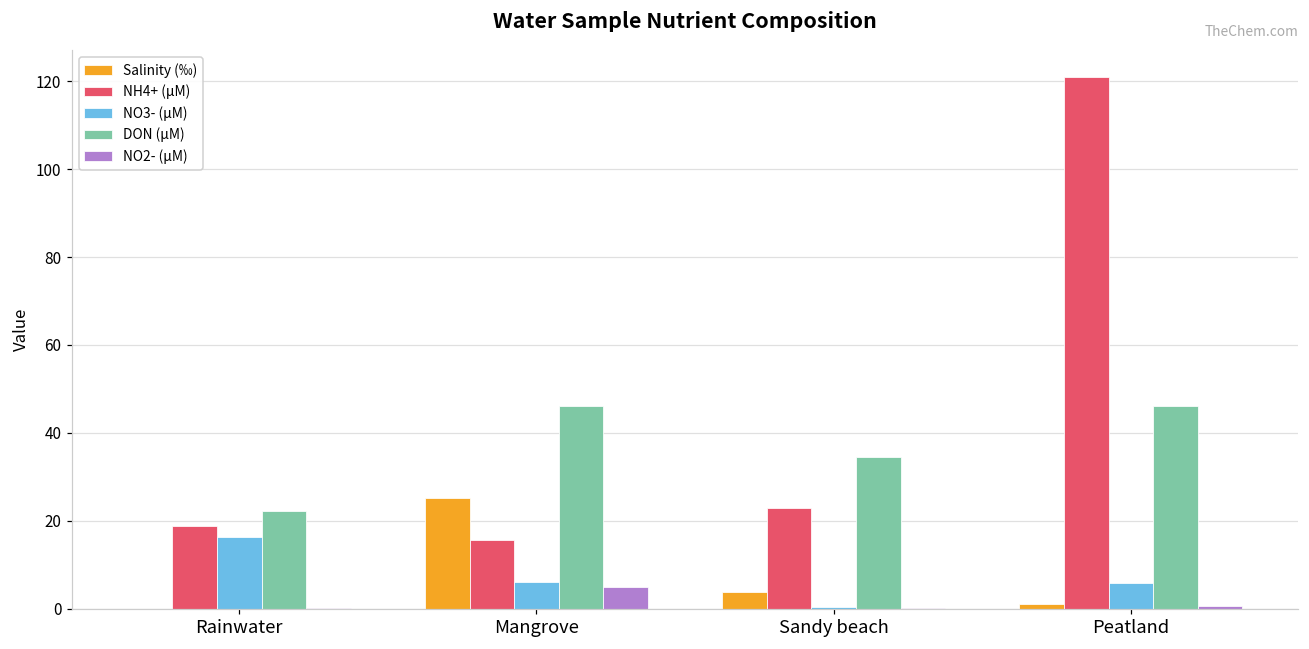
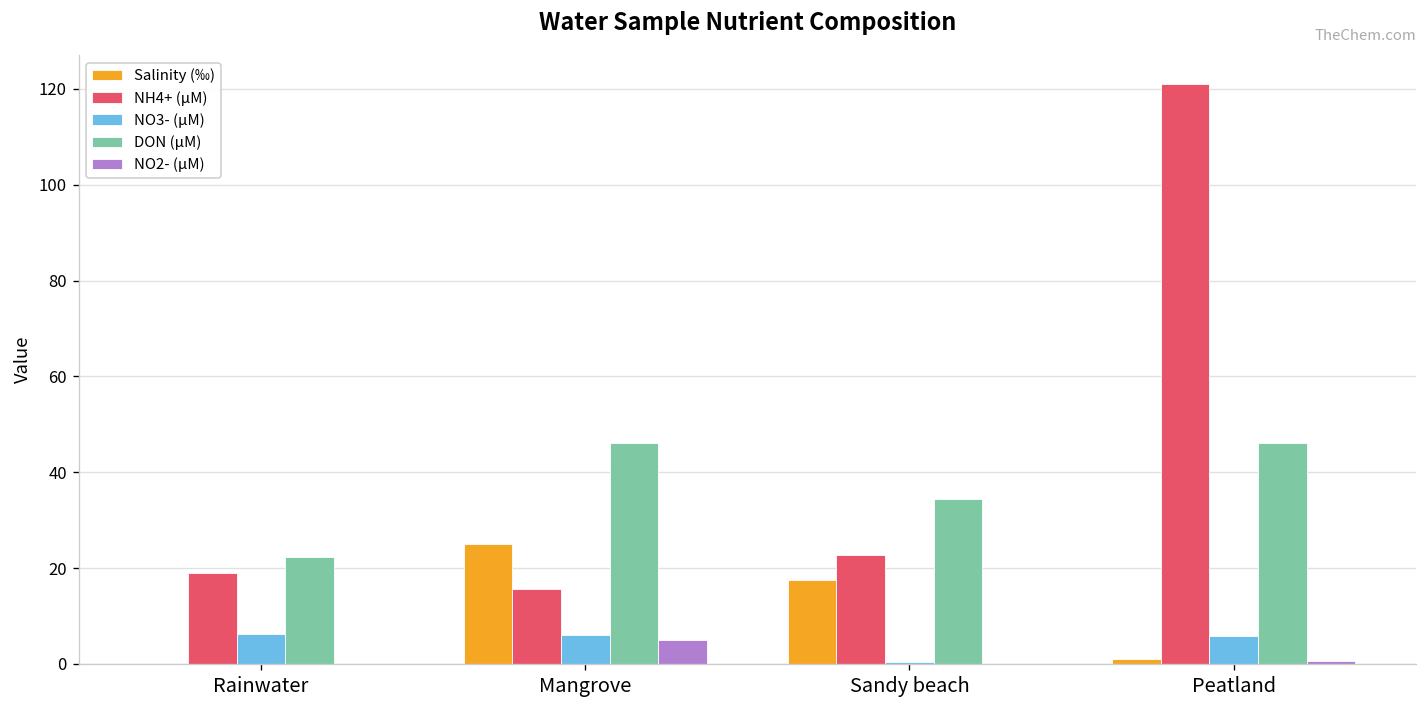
NO3- (µM), Rainwater: 16 -> 6
Salinity (‰), Sandy beach: 4 -> 18
